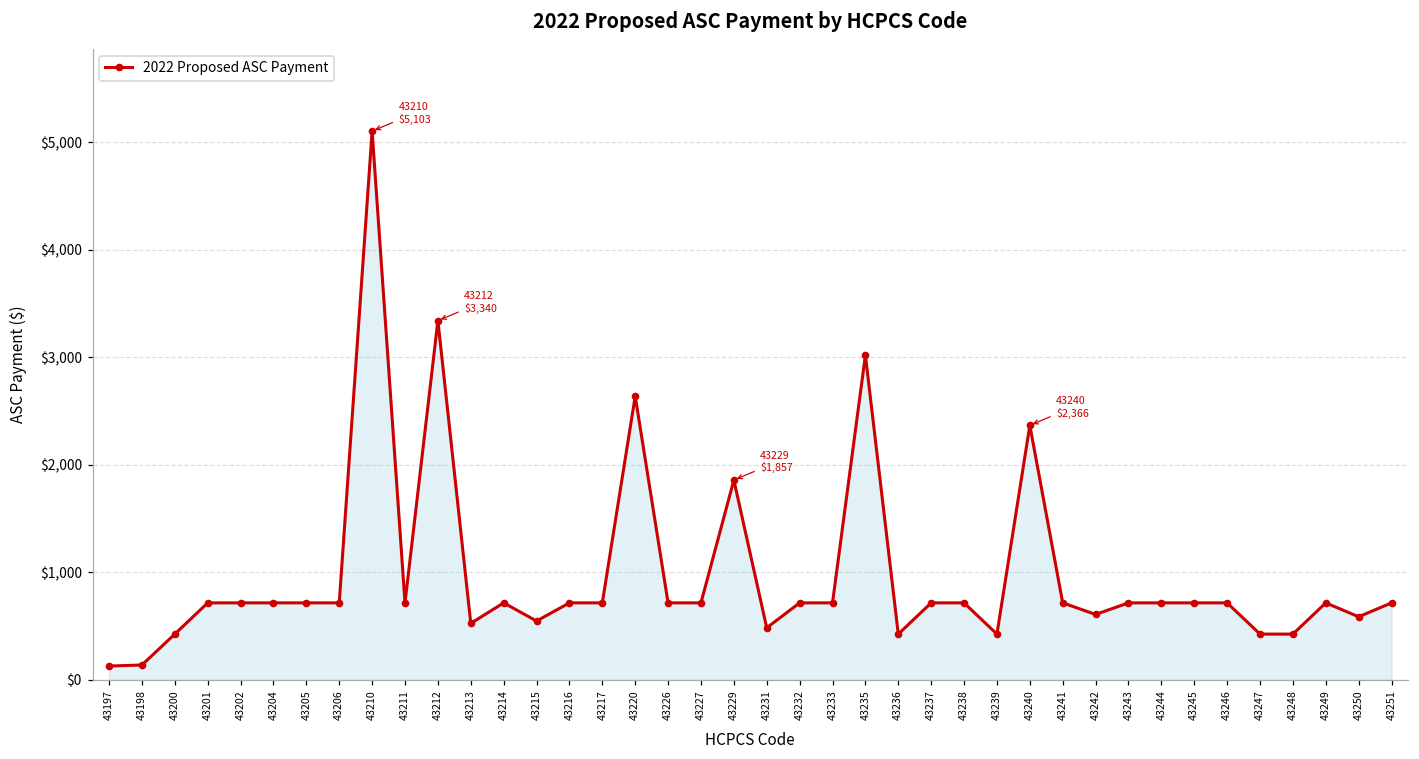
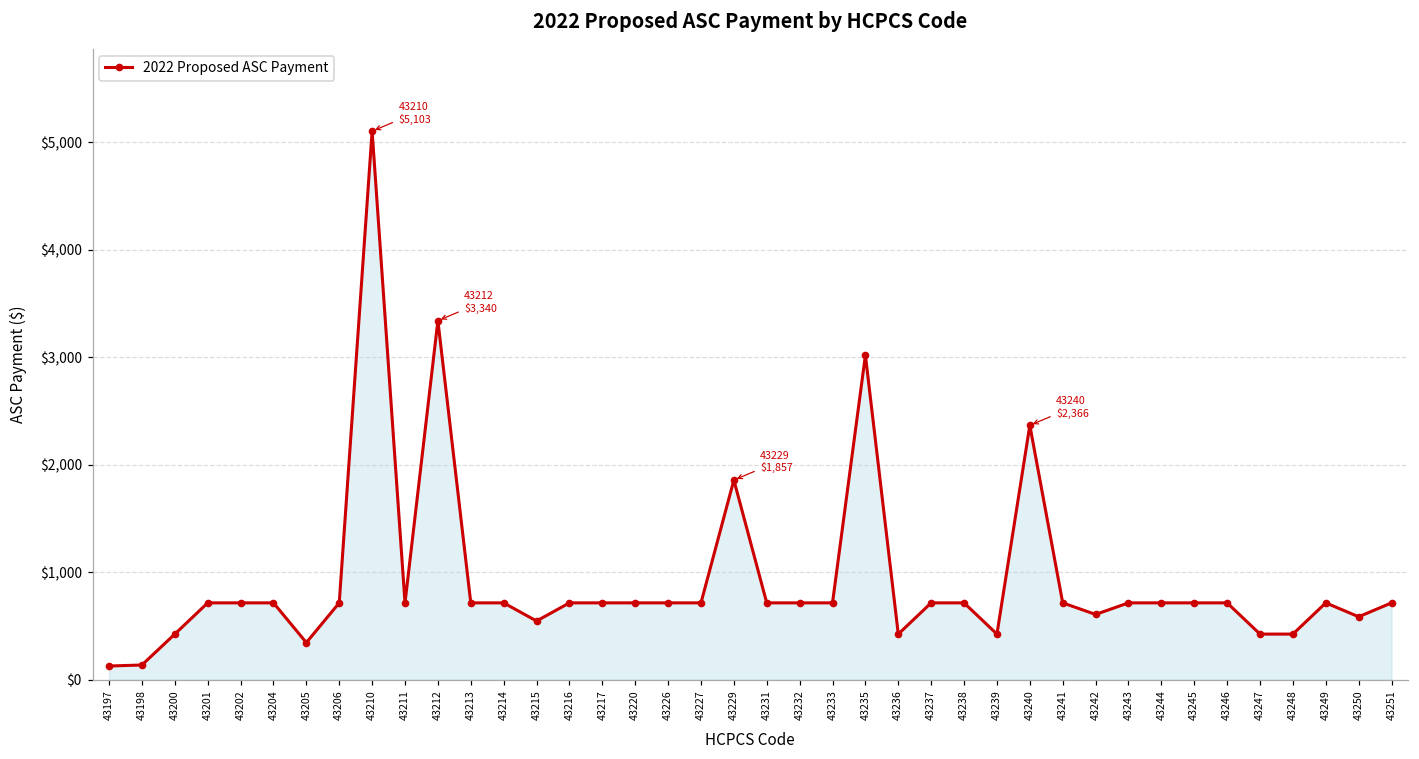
43205: $700 -> $300
43213: $500 -> $700
43220: $2,600 -> $700
43231: $500 -> $700
